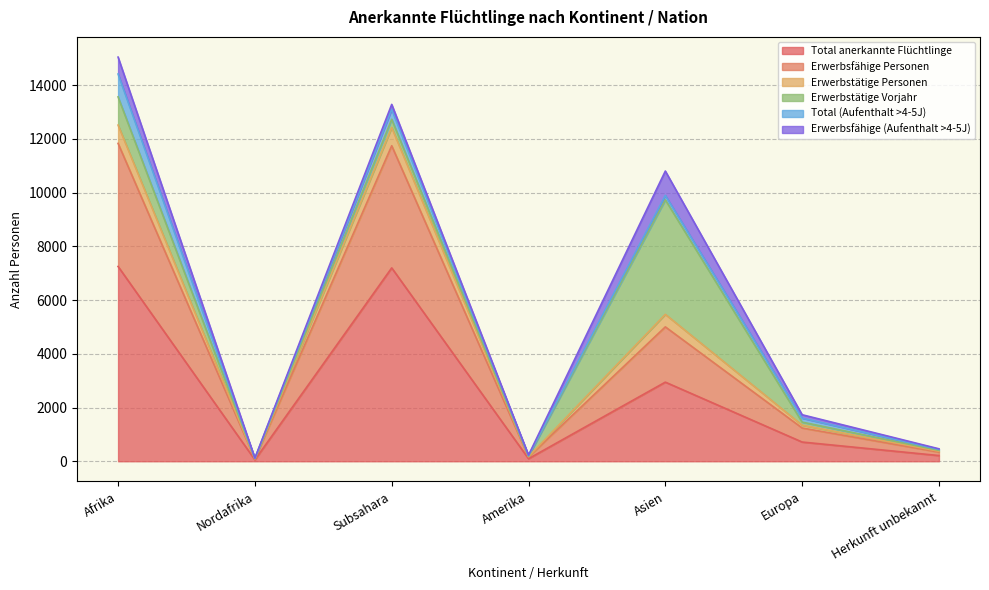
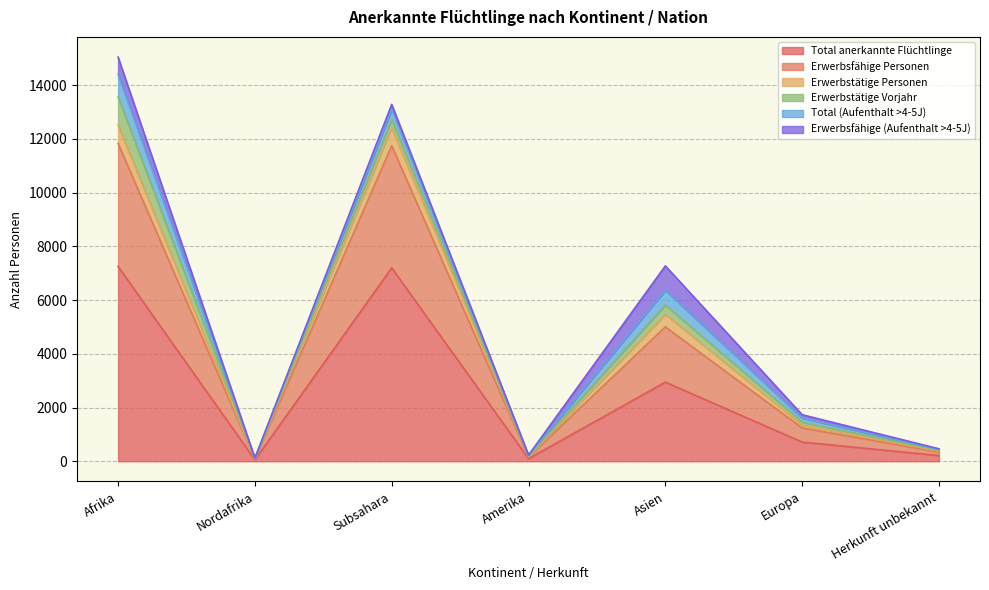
Erwerbstätige Vorjahr, Asien: 4300 -> 300
Total (Aufenthalt >4-5J), Asien: 200 -> 500
